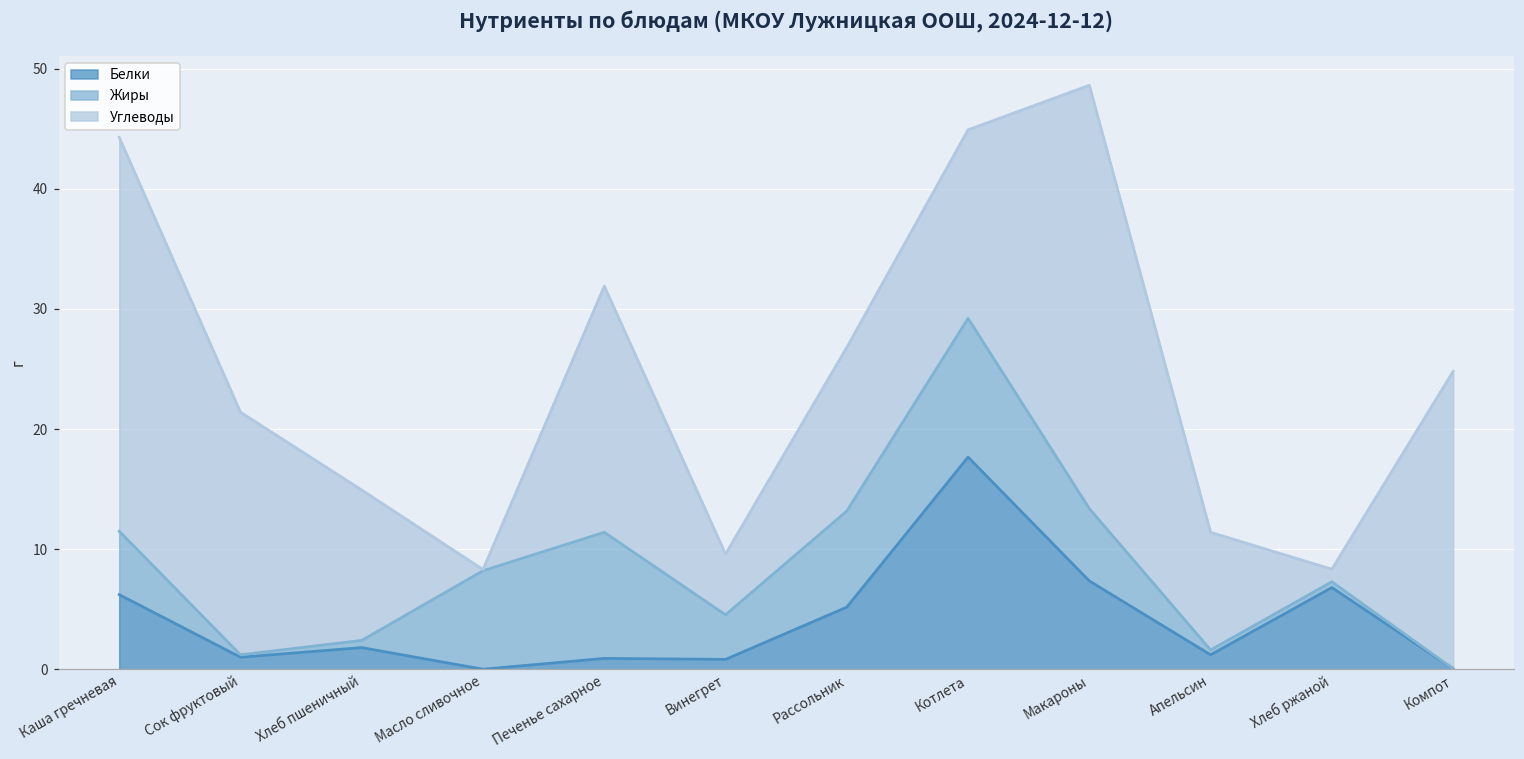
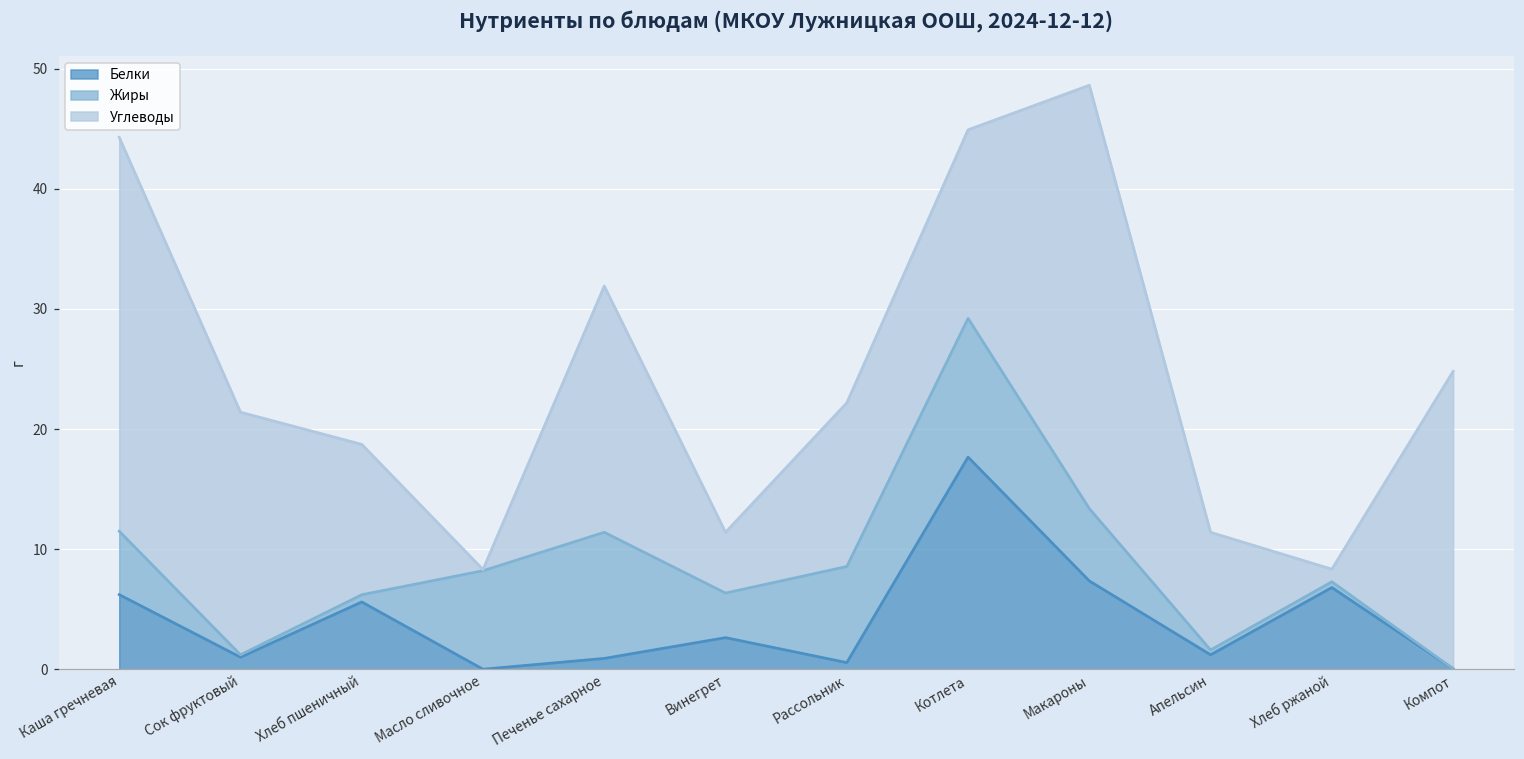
Белки, Хлеб пшеничный: 1.8 -> 5.6
Белки, Винегрет: 0.8 -> 2.6
Белки, Рассольник: 5.2 -> 0.6
